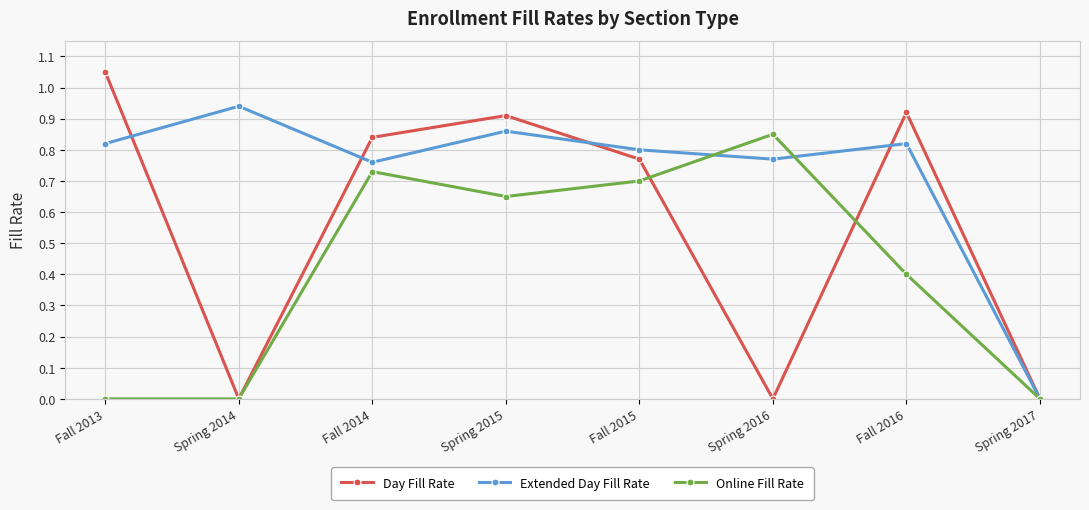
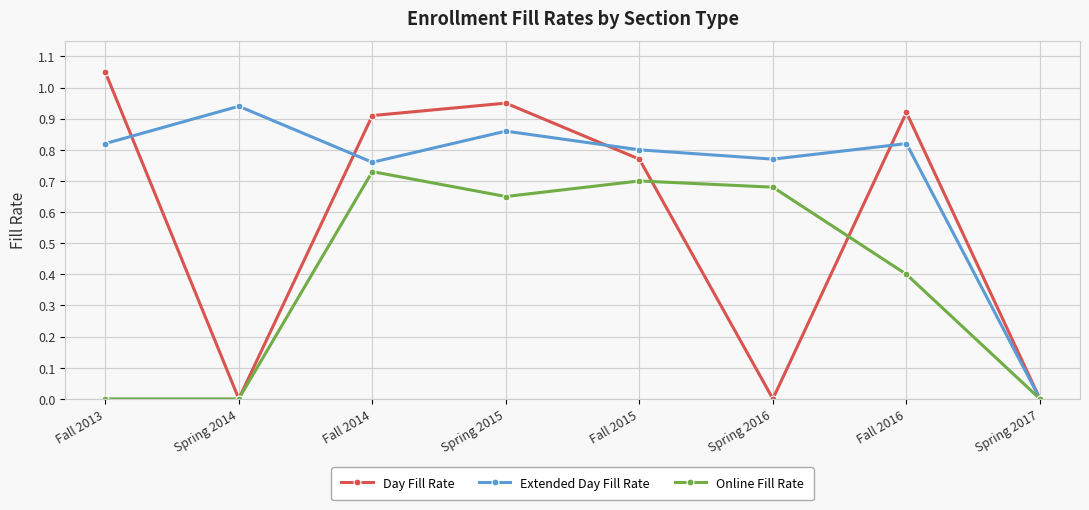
Day Fill Rate, Fall 2014: 0.84 -> 0.91
Day Fill Rate, Spring 2015: 0.91 -> 0.95
Online Fill Rate, Spring 2016: 0.85 -> 0.68
